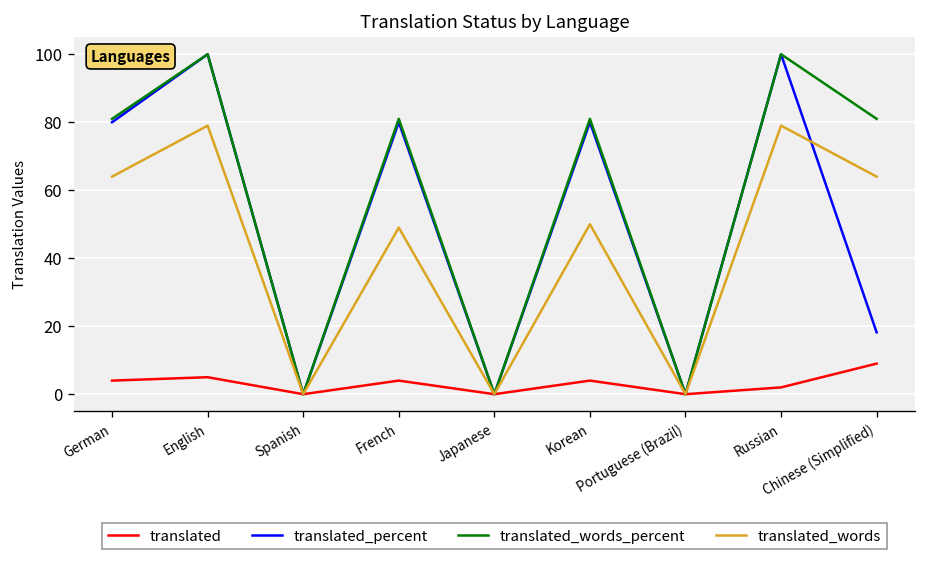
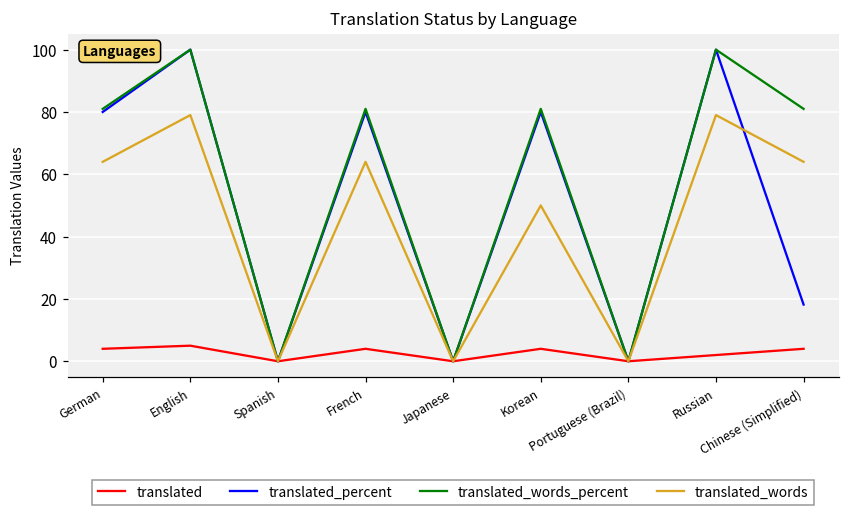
translated_words, French: 49 -> 64
translated, Chinese (Simplified): 9 -> 4
